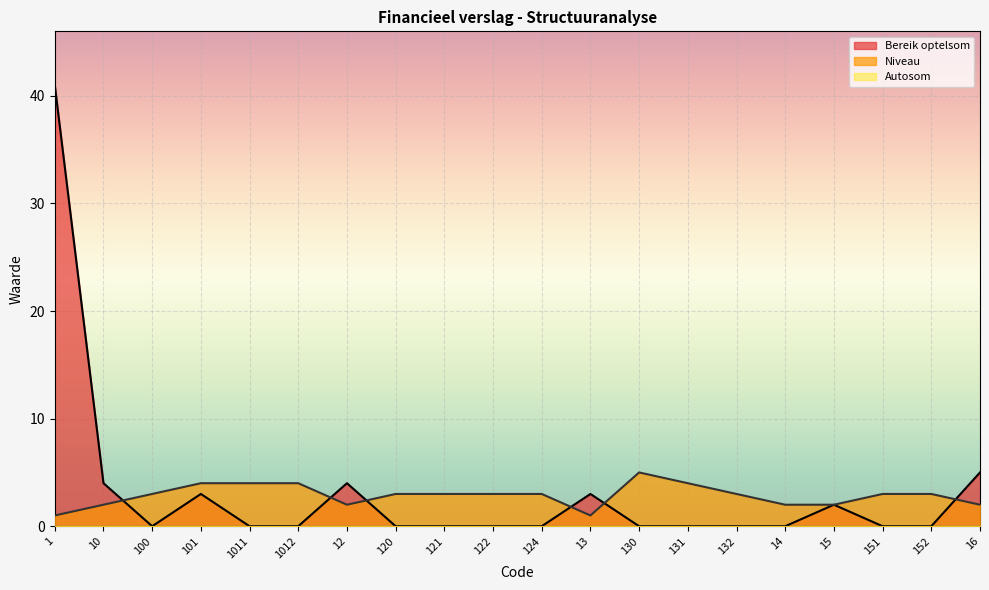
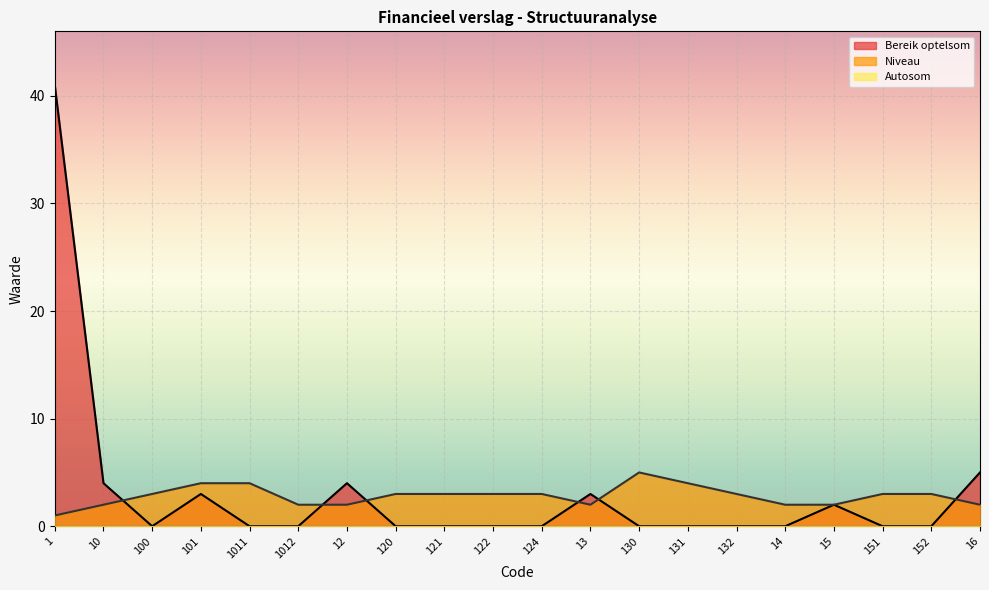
Niveau, 1012: 4 -> 2
Niveau, 13: 1 -> 2
